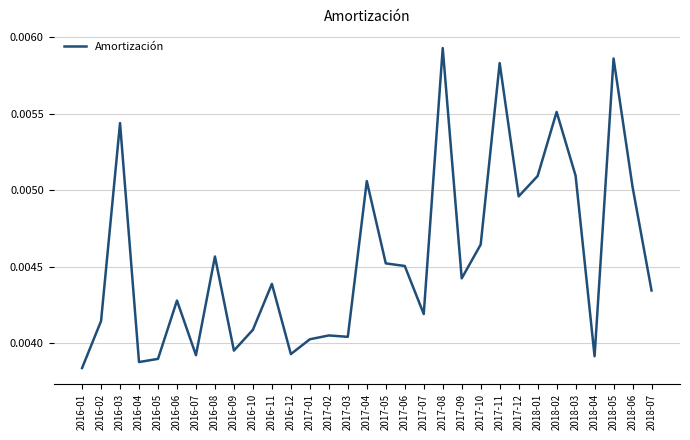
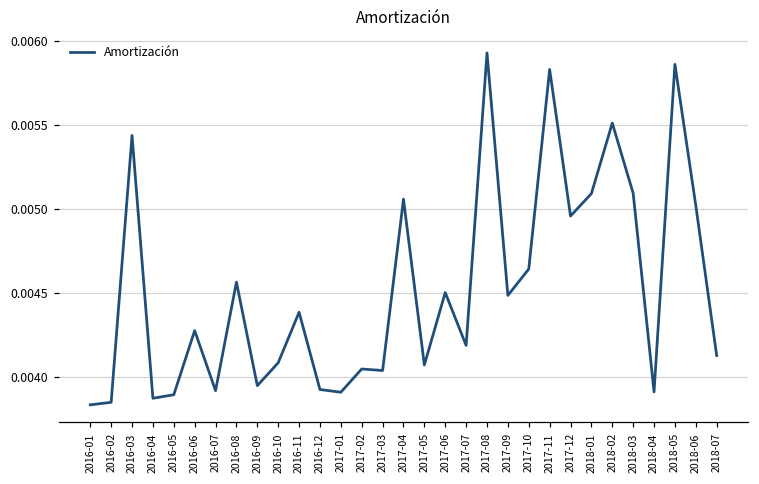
2016-02: 0.00414 -> 0.00385
2017-01: 0.00403 -> 0.00391
2017-05: 0.00452 -> 0.00407
2017-09: 0.00442 -> 0.00449
2018-07: 0.00434 -> 0.00413
